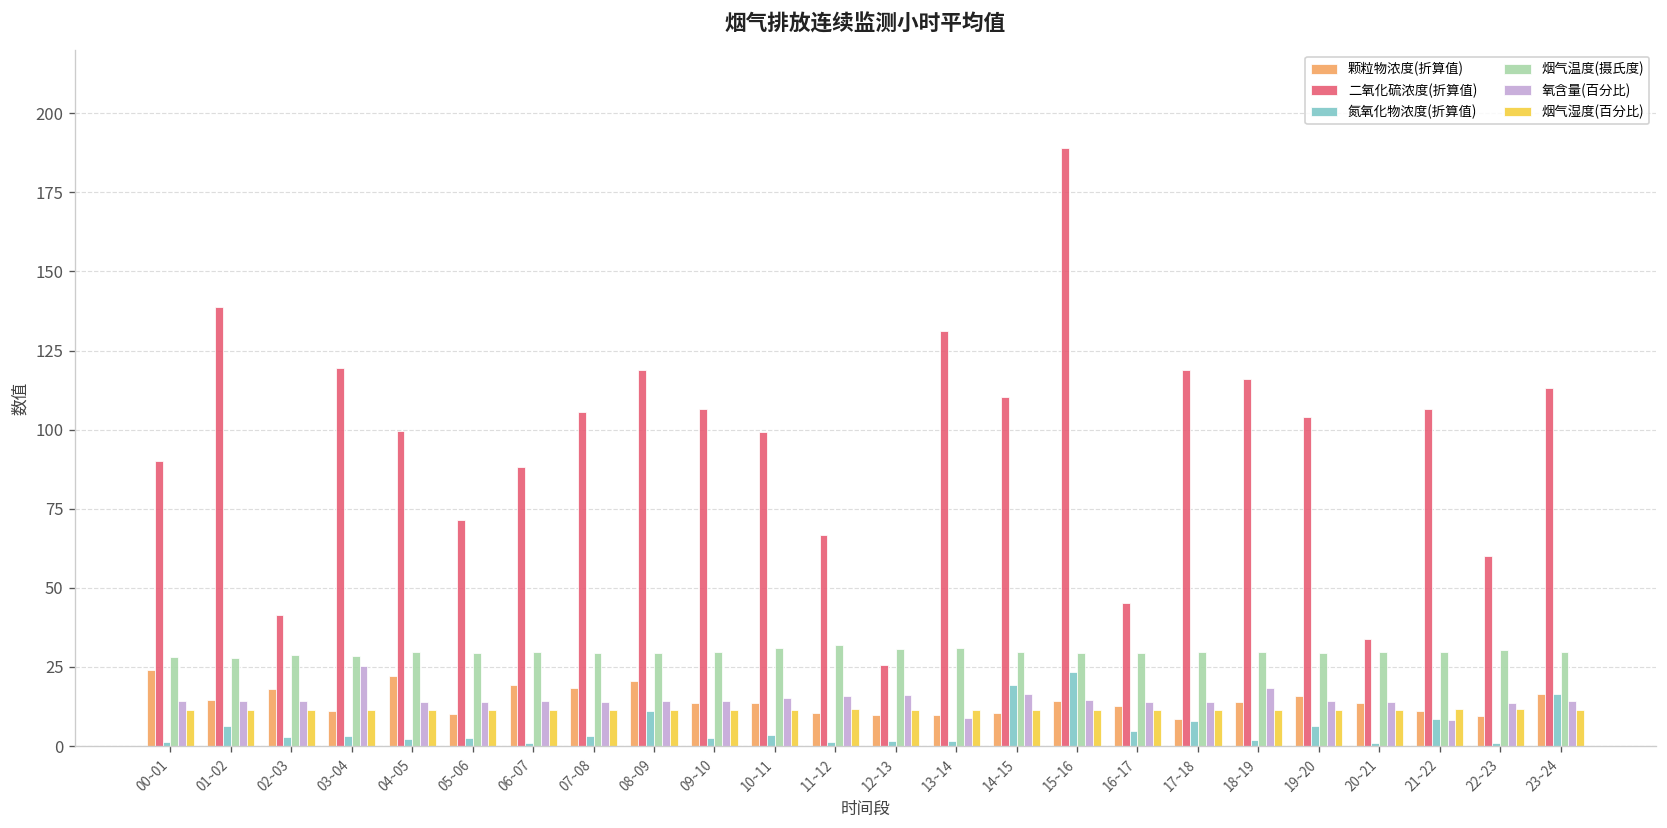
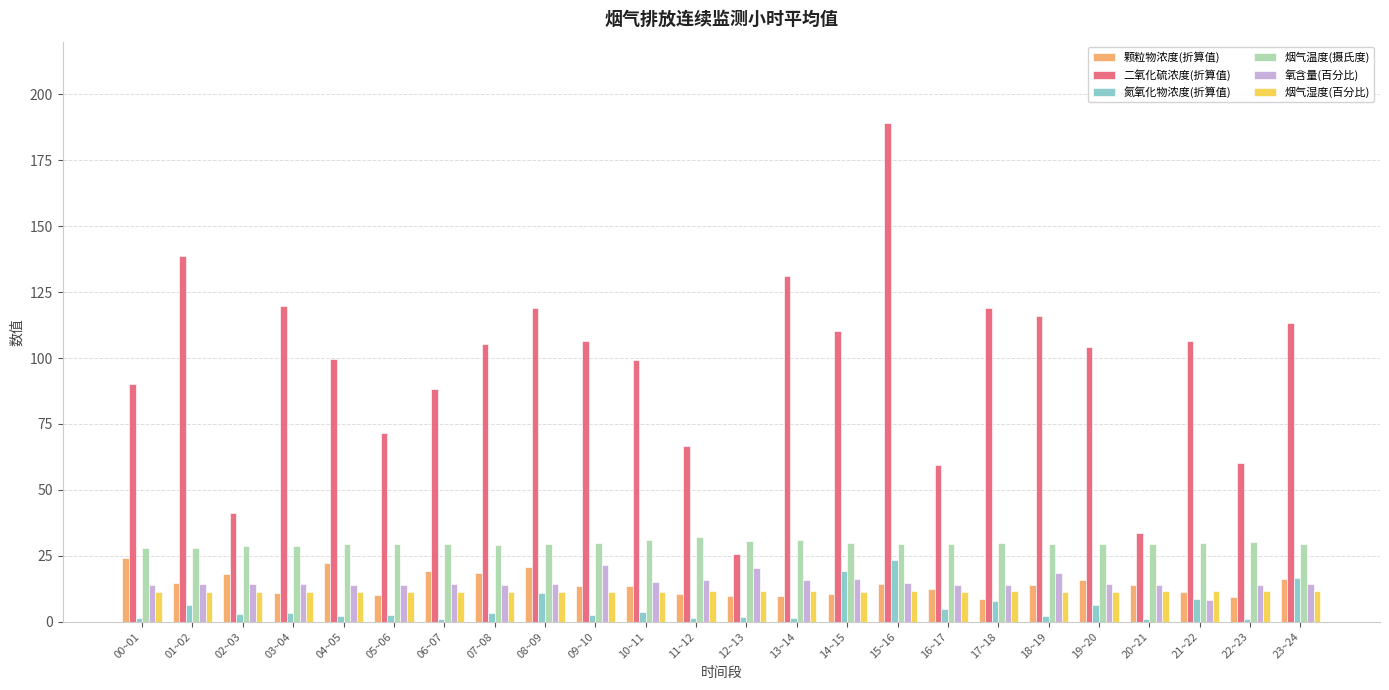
氧含量(百分比), 03~04: 25 -> 14
氧含量(百分比), 09~10: 14 -> 21
氧含量(百分比), 12~13: 16 -> 20
氧含量(百分比), 13~14: 9 -> 16
二氧化硫浓度(折算值), 16~17: 45 -> 59
